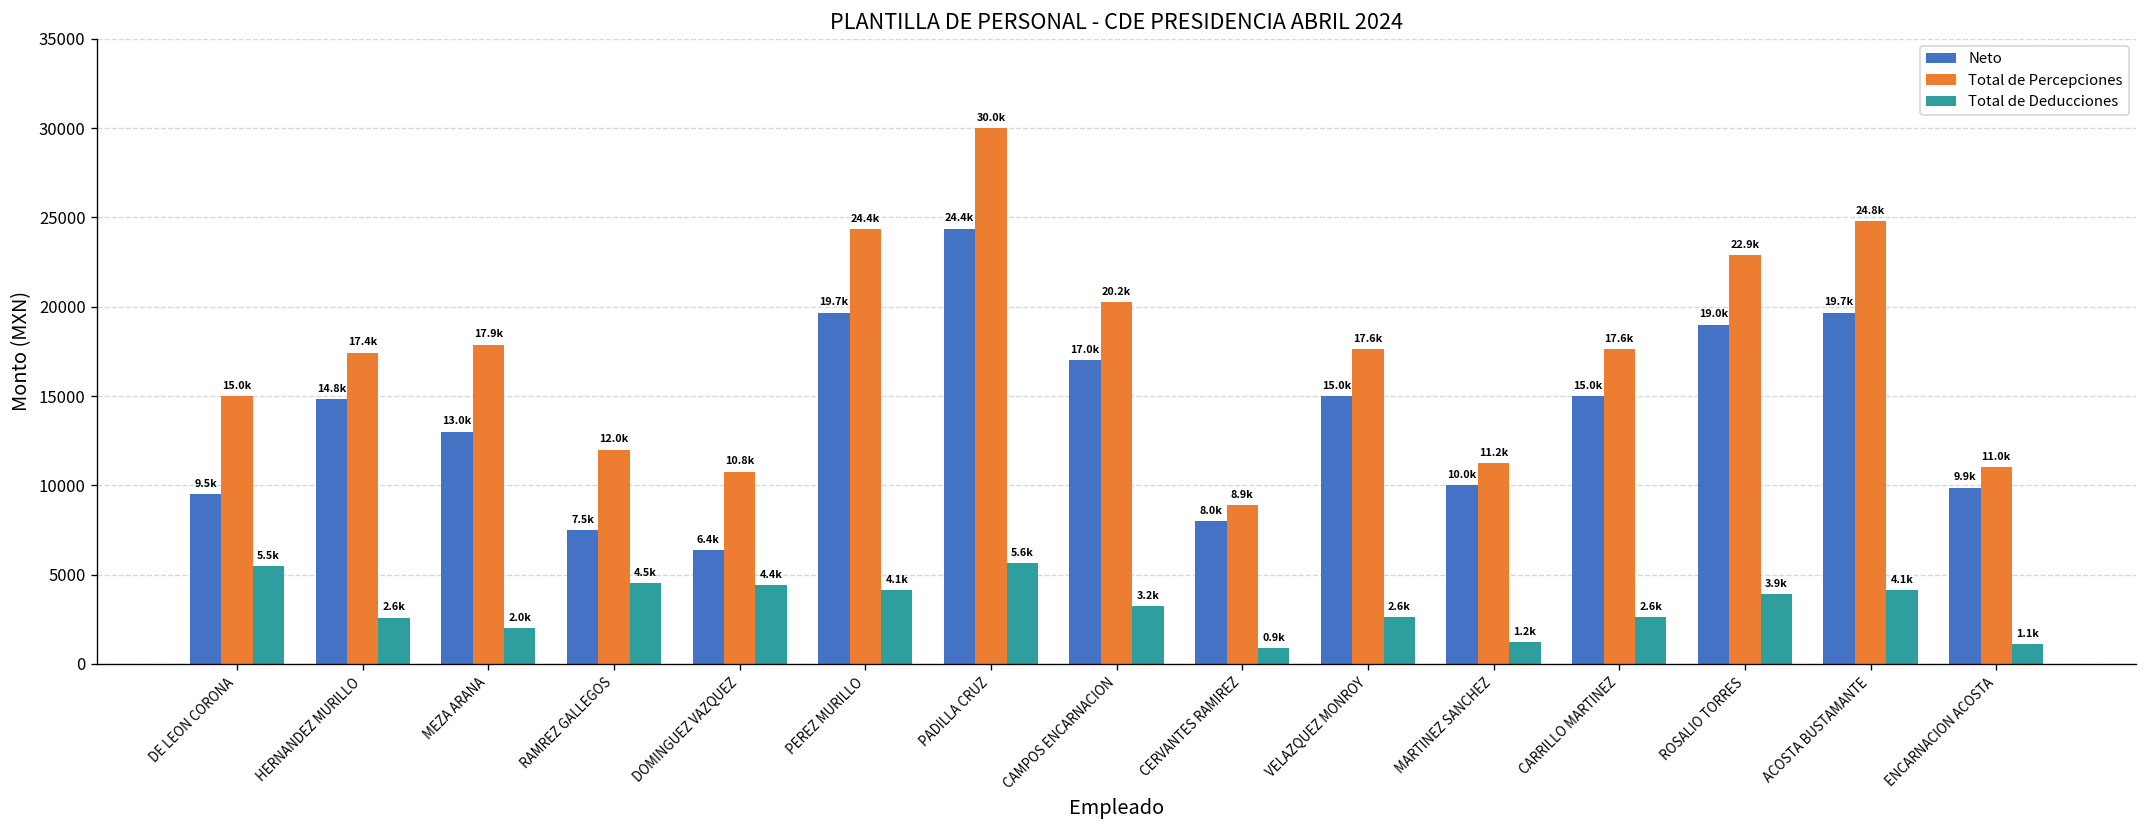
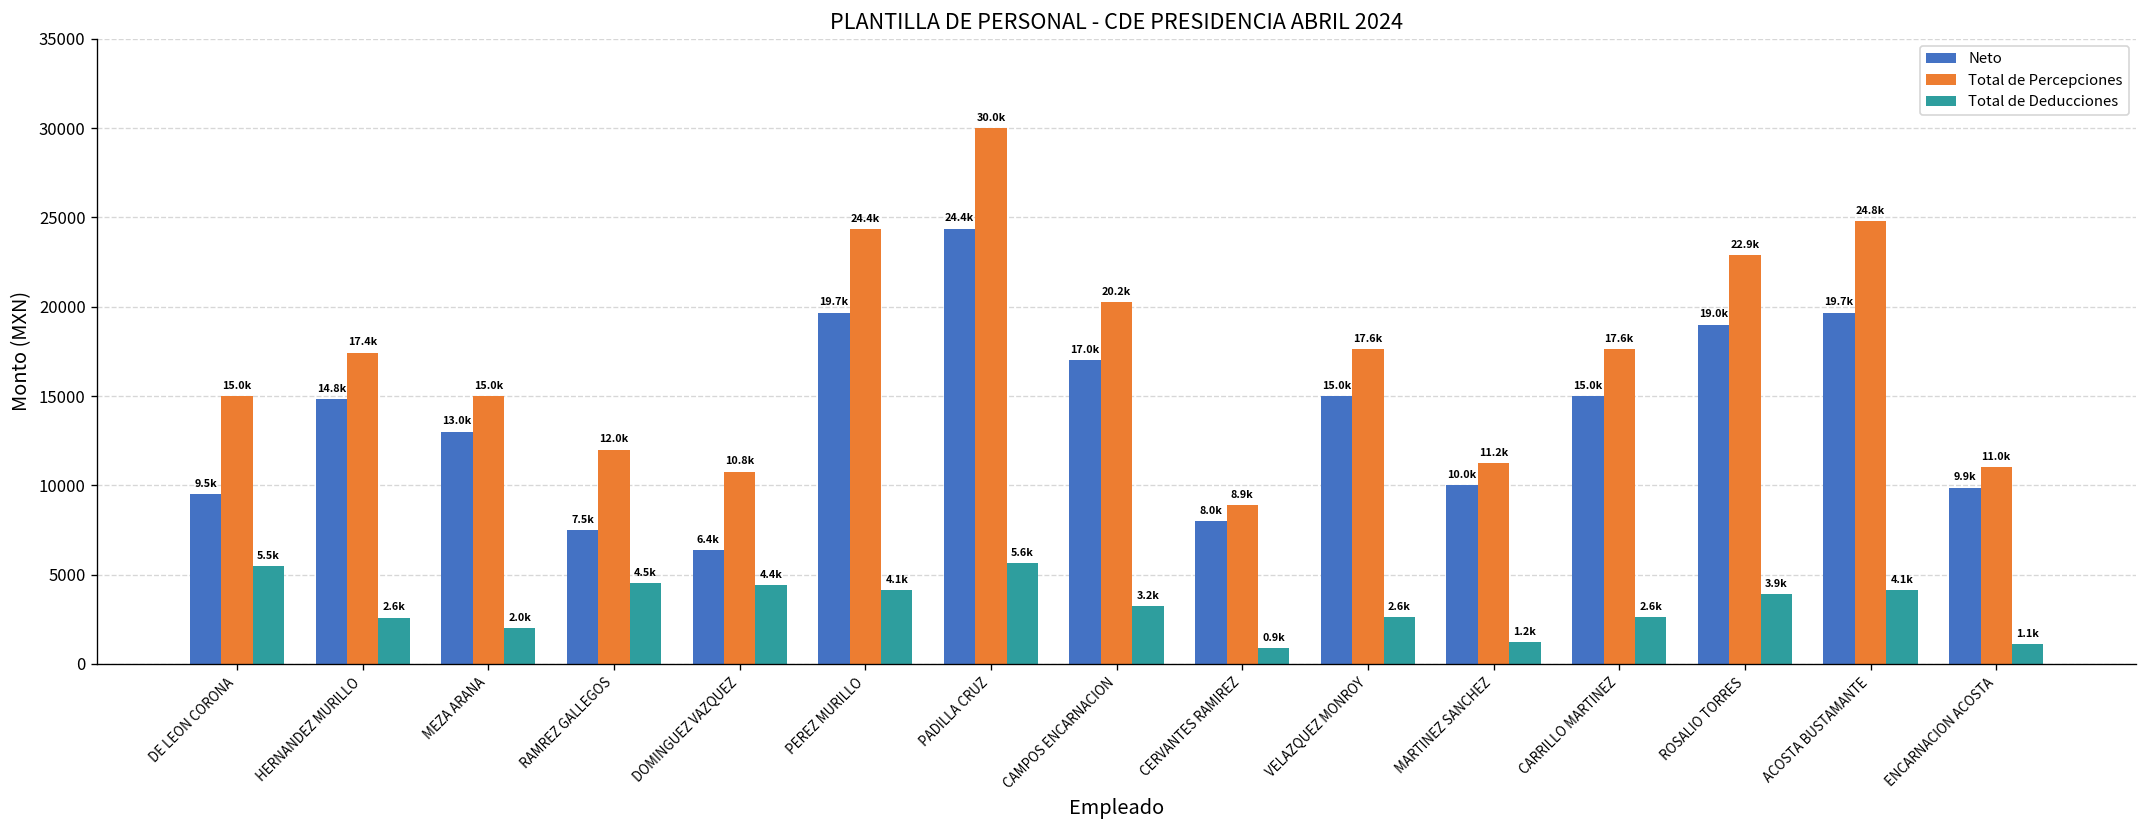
Total de Percepciones, MEZA ARANA: 17.9k -> 15.0k
